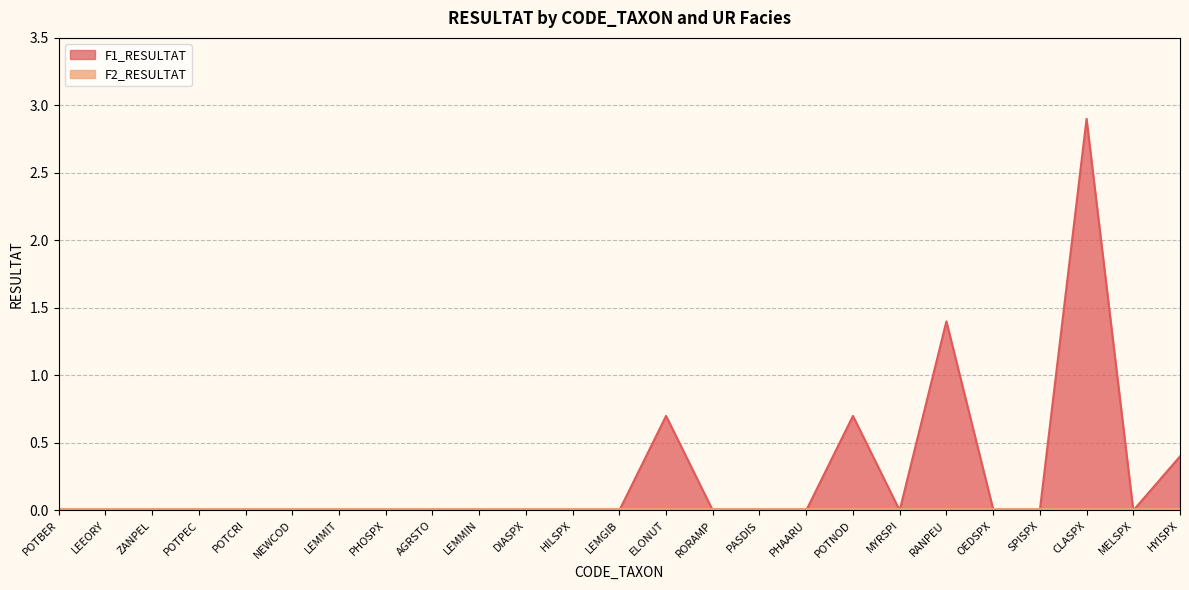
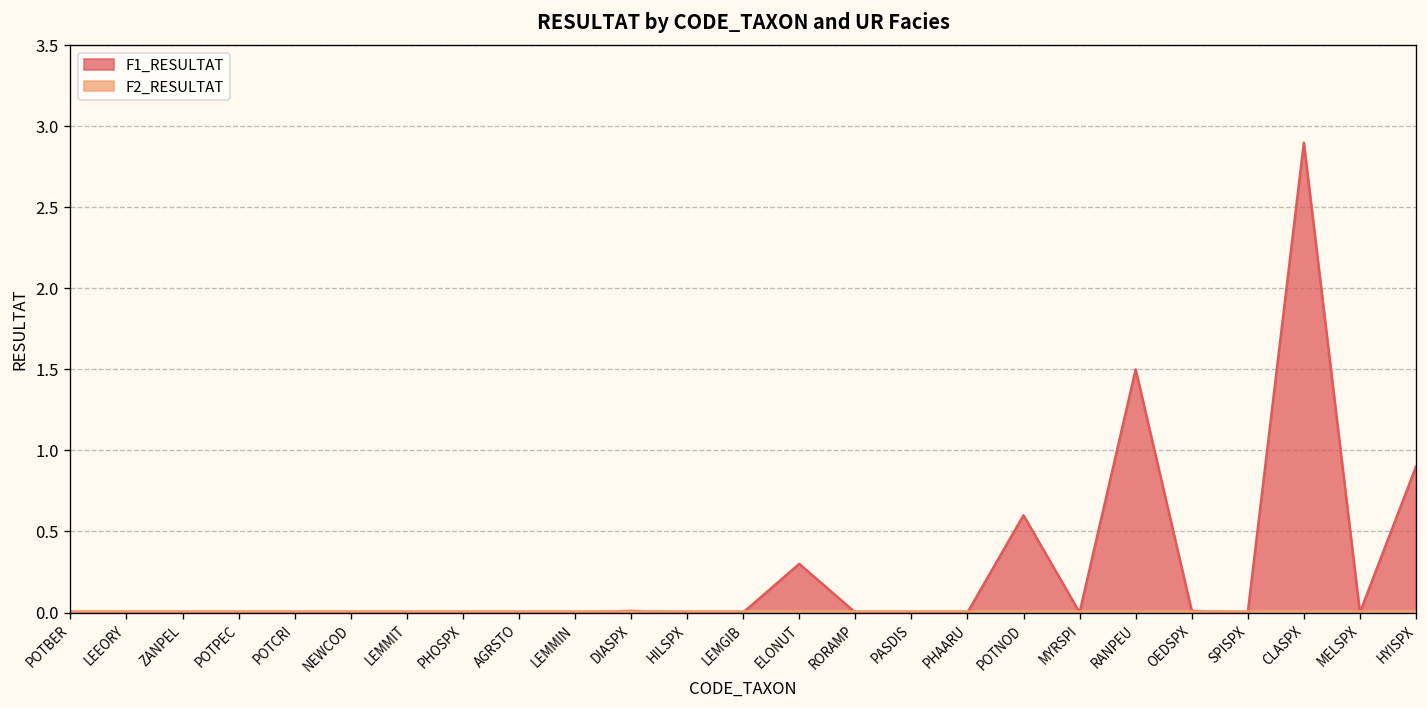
F1_RESULTAT, ELONUT: 0.7 -> 0.3
F1_RESULTAT, POTNOD: 0.7 -> 0.6
F1_RESULTAT, RANPEU: 1.4 -> 1.5
F1_RESULTAT, HYISPX: 0.4 -> 0.9
